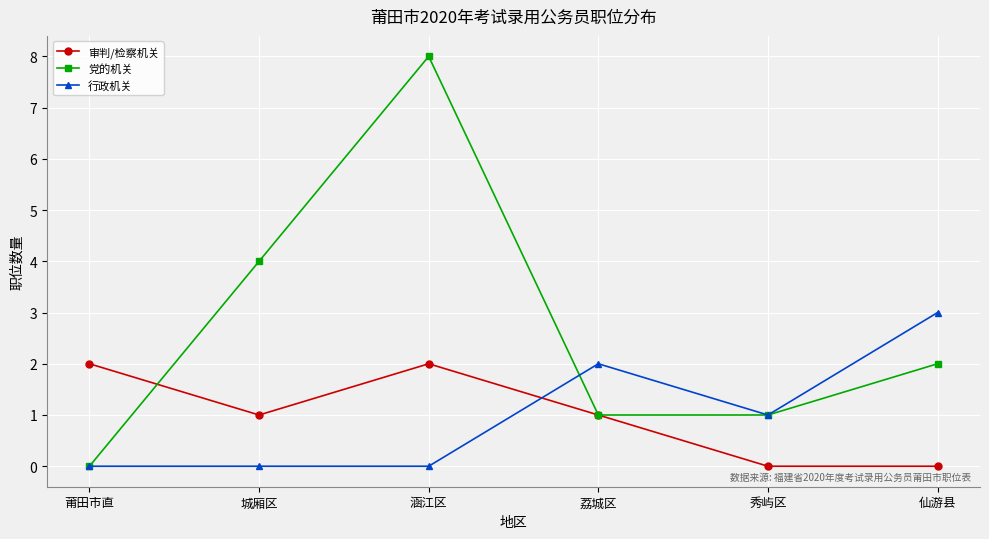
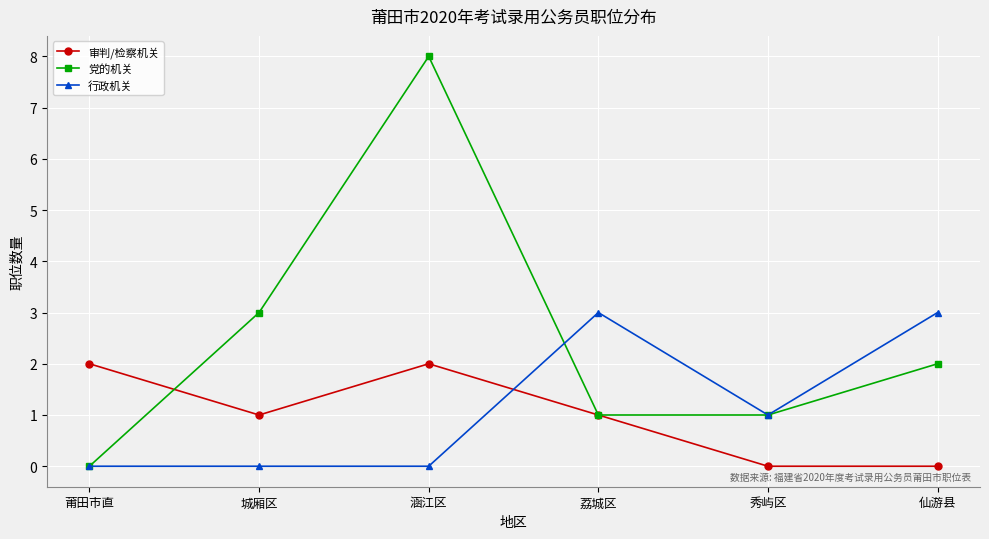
党的机关, 城厢区: 4 -> 3
行政机关, 荔城区: 2 -> 3
